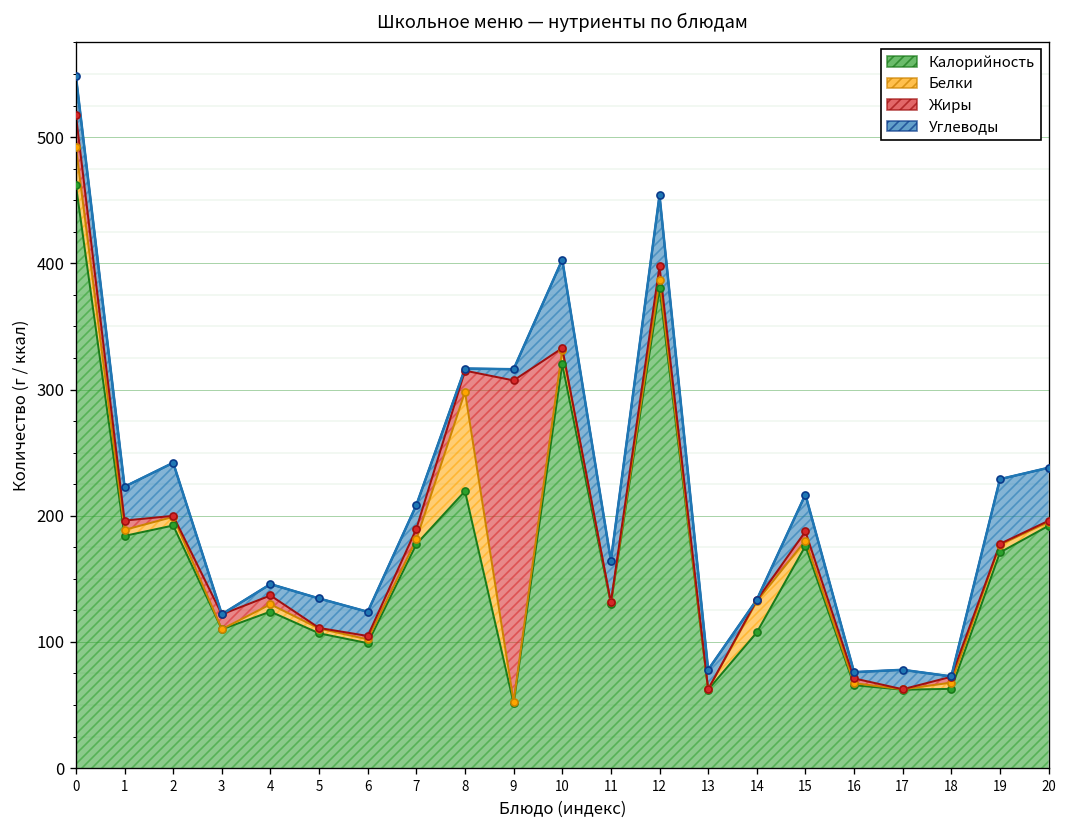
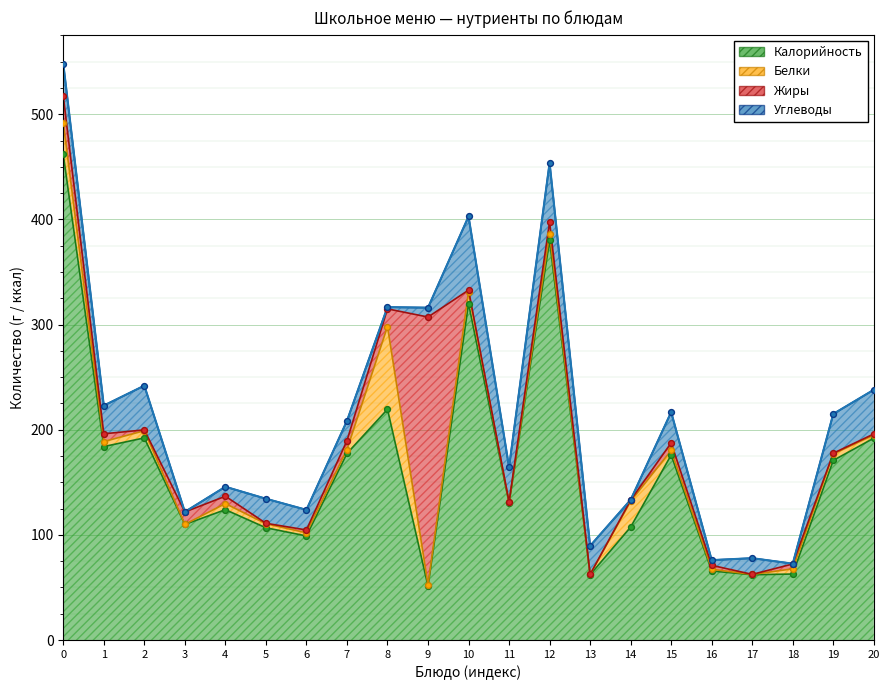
Углеводы, 13: 15 -> 27
Углеводы, 19: 51 -> 37
